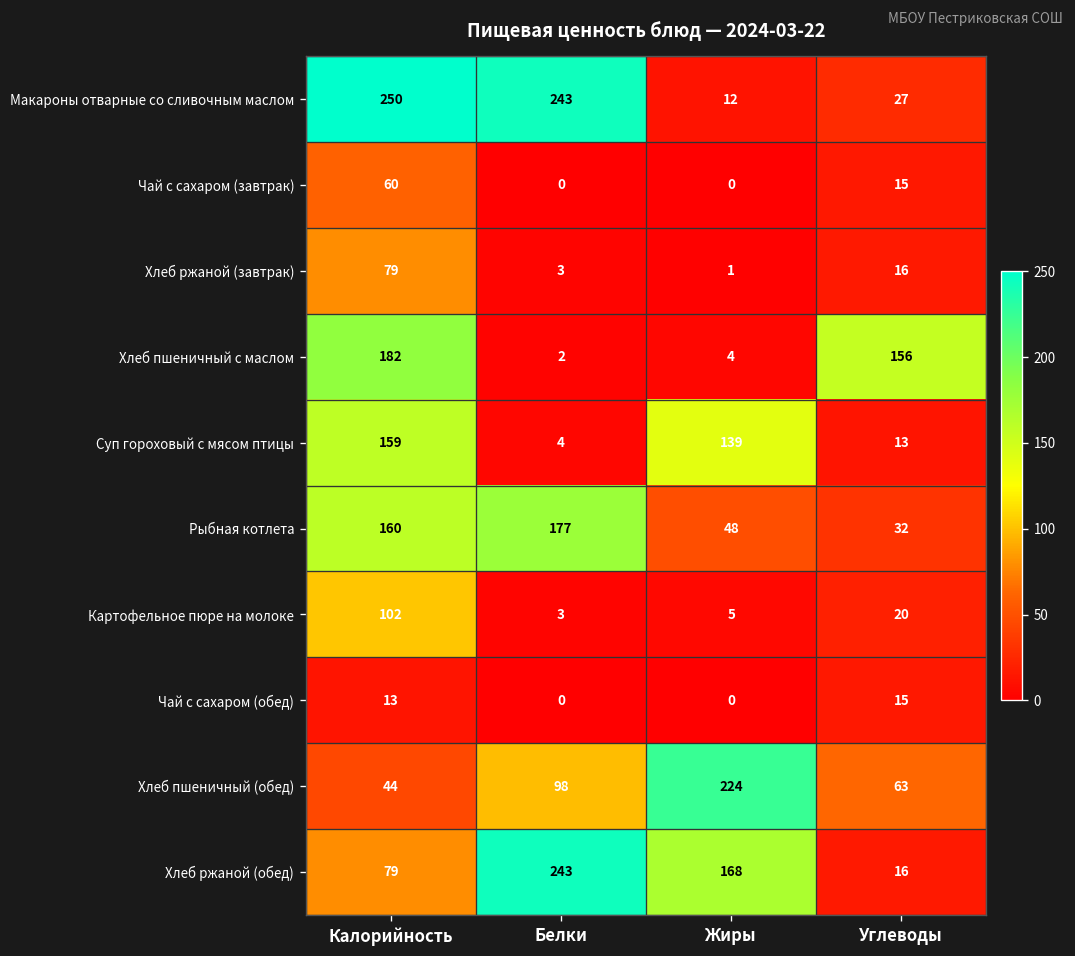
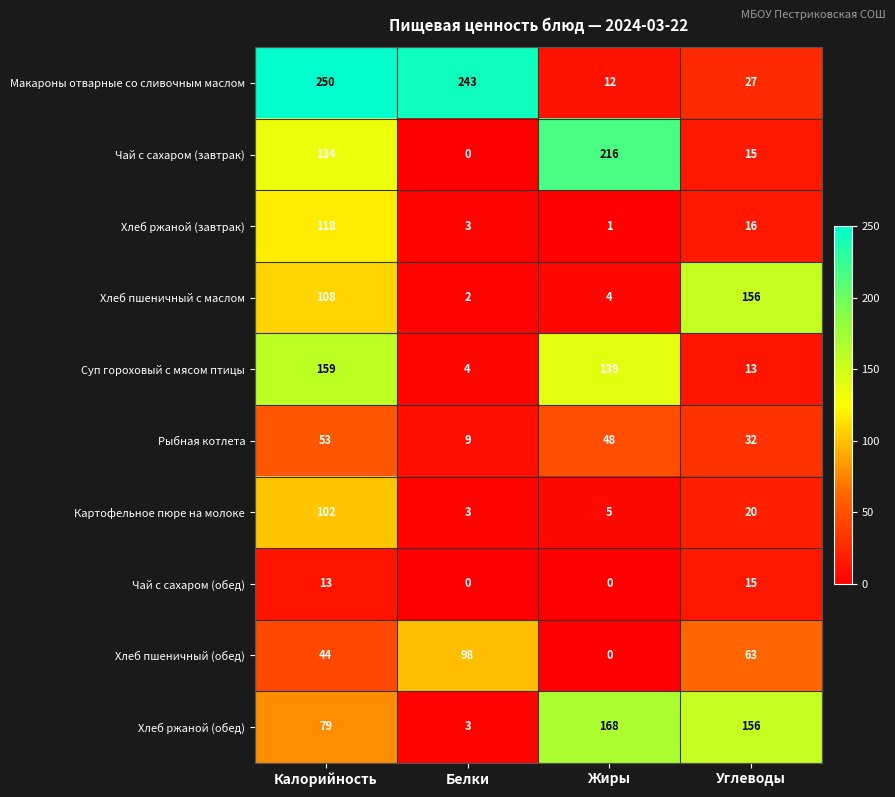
Чай с сахаром (завтрак), Калорийность: 60 -> 134
Чай с сахаром (завтрак), Жиры: 0 -> 216
Хлеб ржаной (завтрак), Калорийность: 79 -> 118
Хлеб пшеничный с маслом, Калорийность: 182 -> 108
Рыбная котлета, Калорийность: 160 -> 53
Рыбная котлета, Белки: 177 -> 9
Хлеб пшеничный (обед), Жиры: 224 -> 0
Хлеб ржаной (обед), Белки: 243 -> 3
Хлеб ржаной (обед), Углеводы: 16 -> 156
